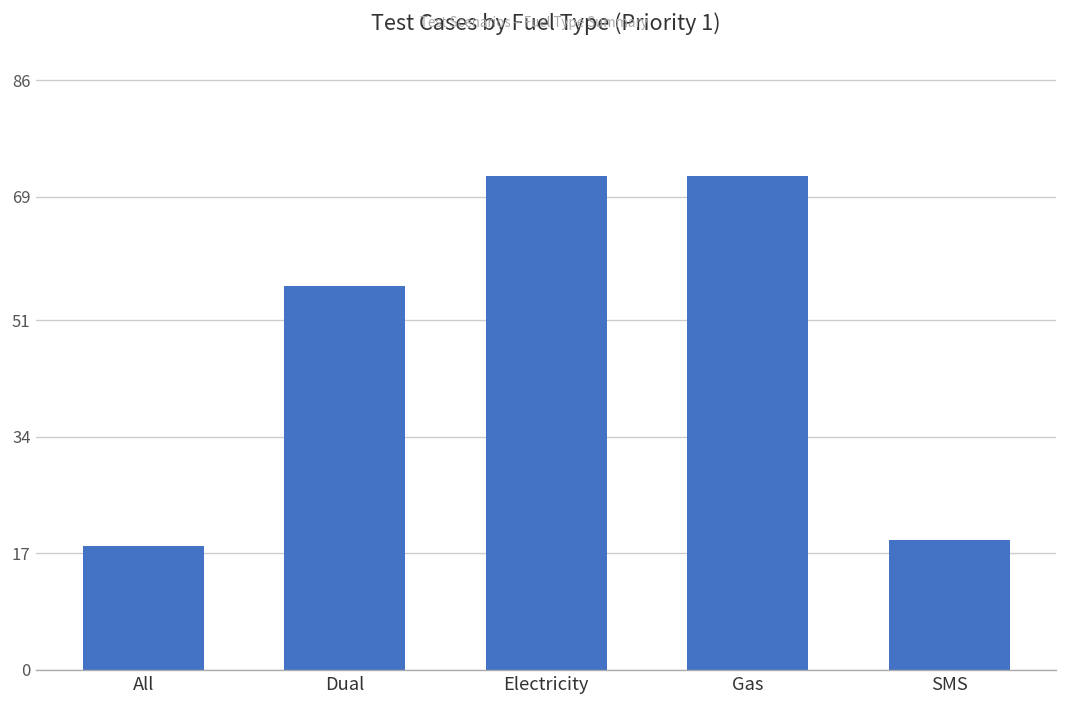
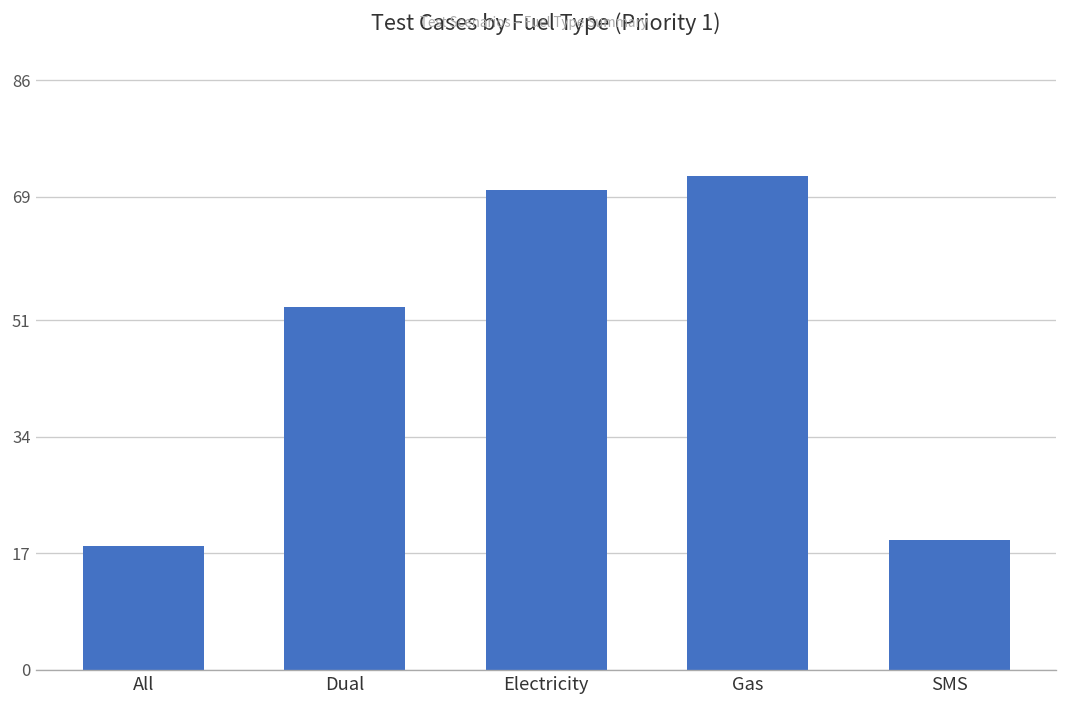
Dual: 56 -> 53
Electricity: 72 -> 70
